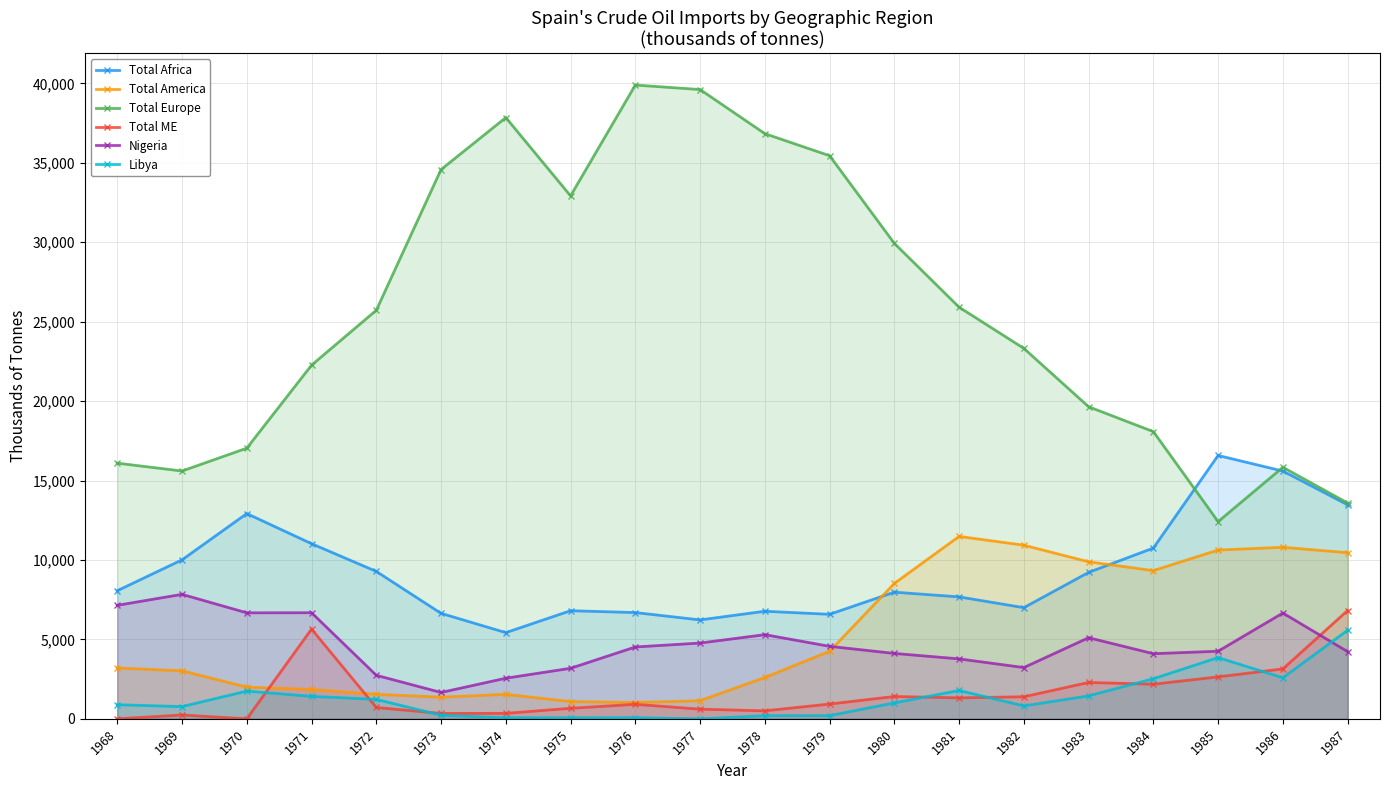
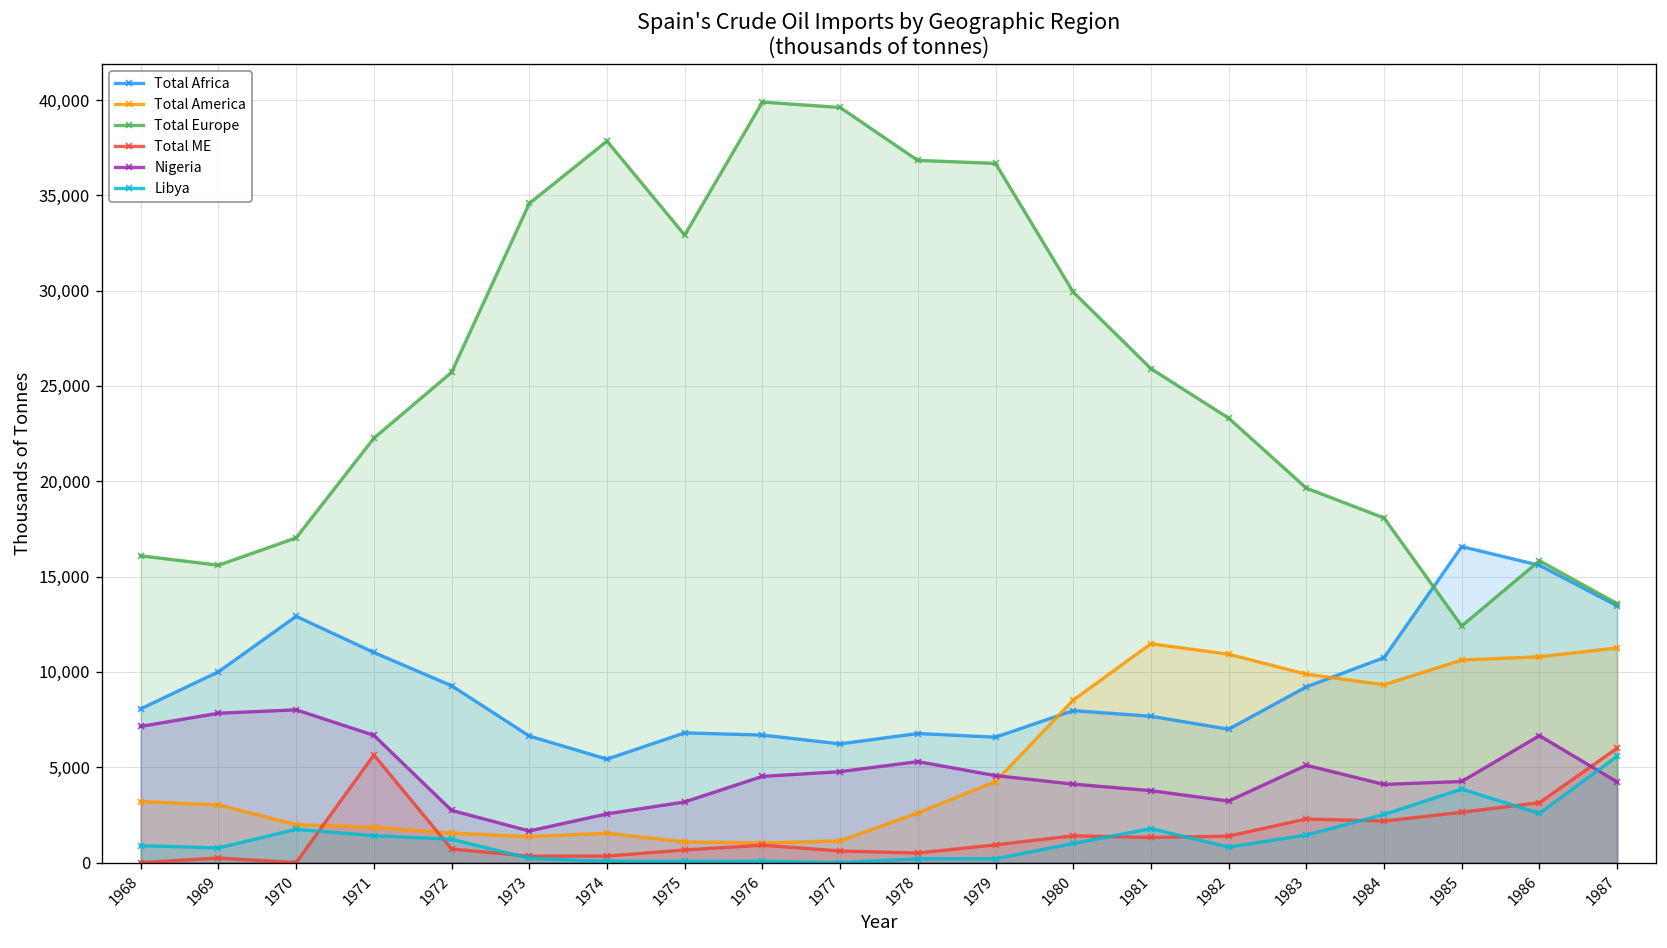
Nigeria, 1970: 6,700 -> 8,000
Total Europe, 1979: 35,400 -> 36,700
Total America, 1987: 10,500 -> 11,300
Total ME, 1987: 6,800 -> 6,000
